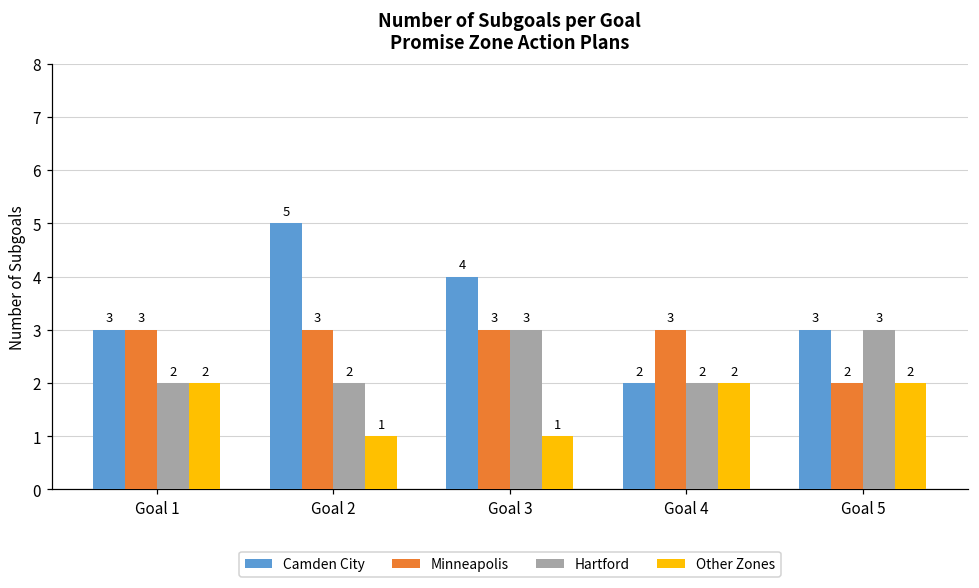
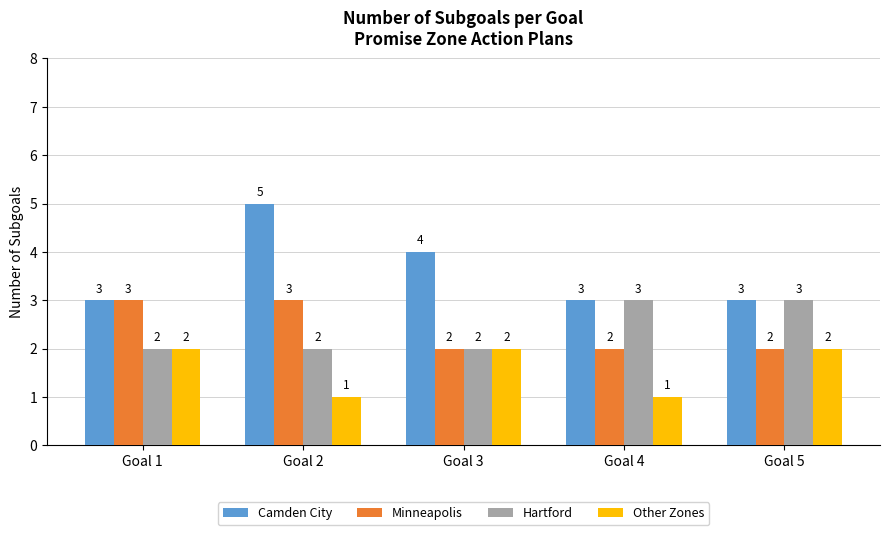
Minneapolis, Goal 3: 3 -> 2
Hartford, Goal 3: 3 -> 2
Other Zones, Goal 3: 1 -> 2
Camden City, Goal 4: 2 -> 3
Minneapolis, Goal 4: 3 -> 2
Hartford, Goal 4: 2 -> 3
Other Zones, Goal 4: 2 -> 1
